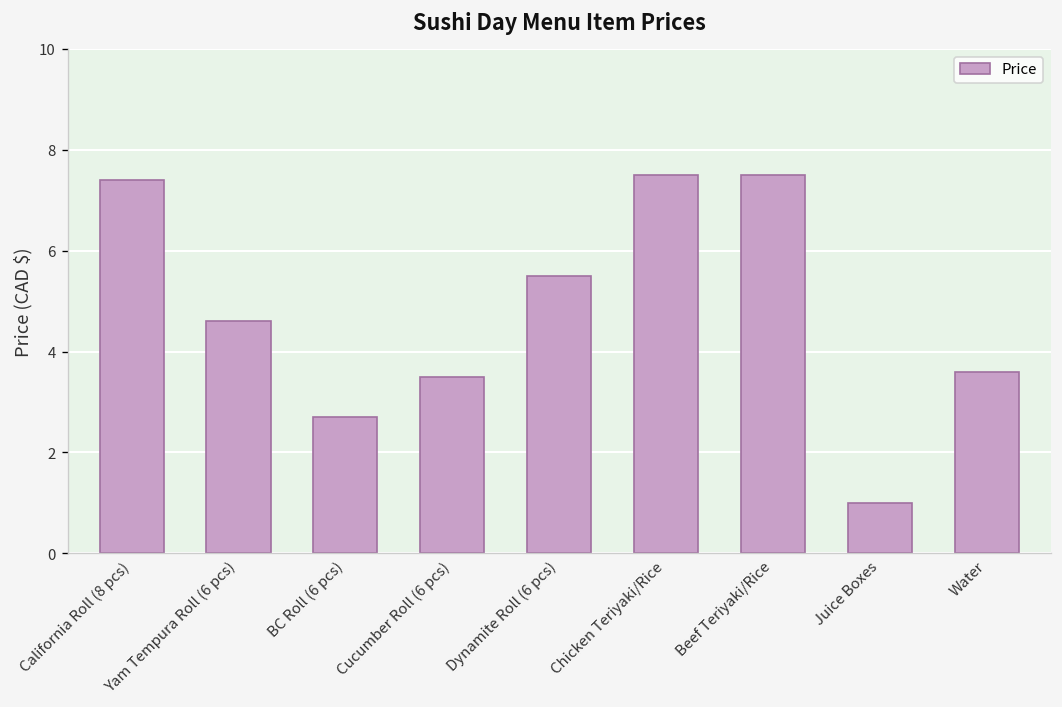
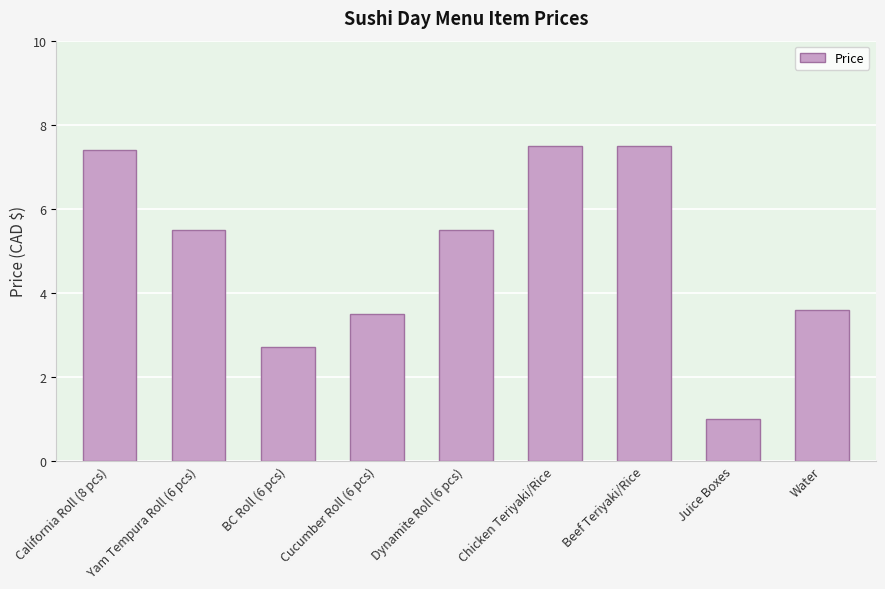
Yam Tempura Roll (6 pcs): 4.6 -> 5.5
